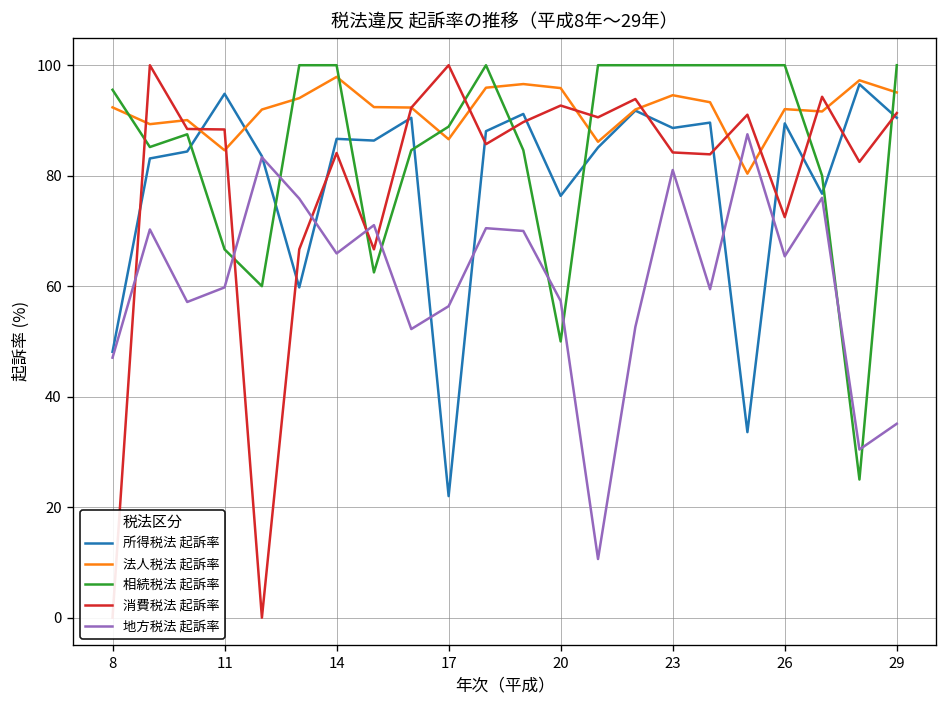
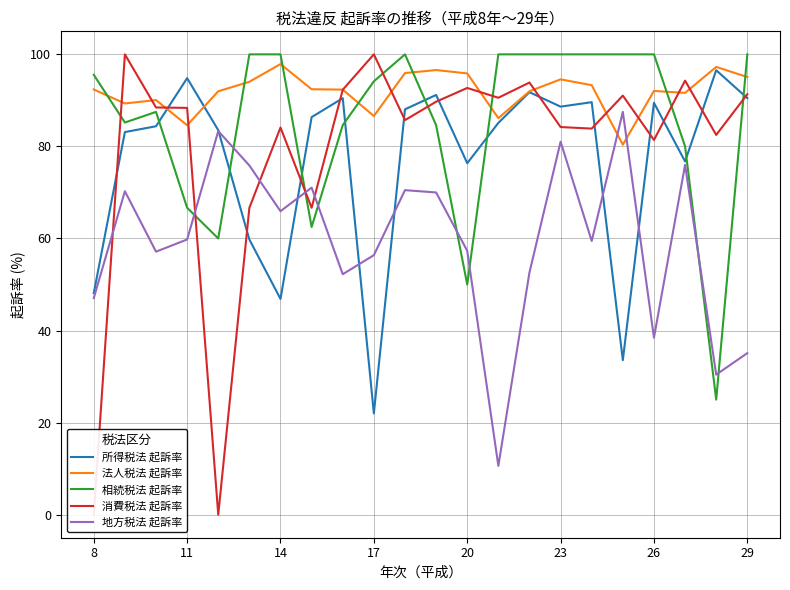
所得税法 起訴率, 14: 87 -> 47
相続税法 起訴率, 17: 89 -> 94
消費税法 起訴率, 26: 73 -> 81
地方税法 起訴率, 26: 65 -> 38
